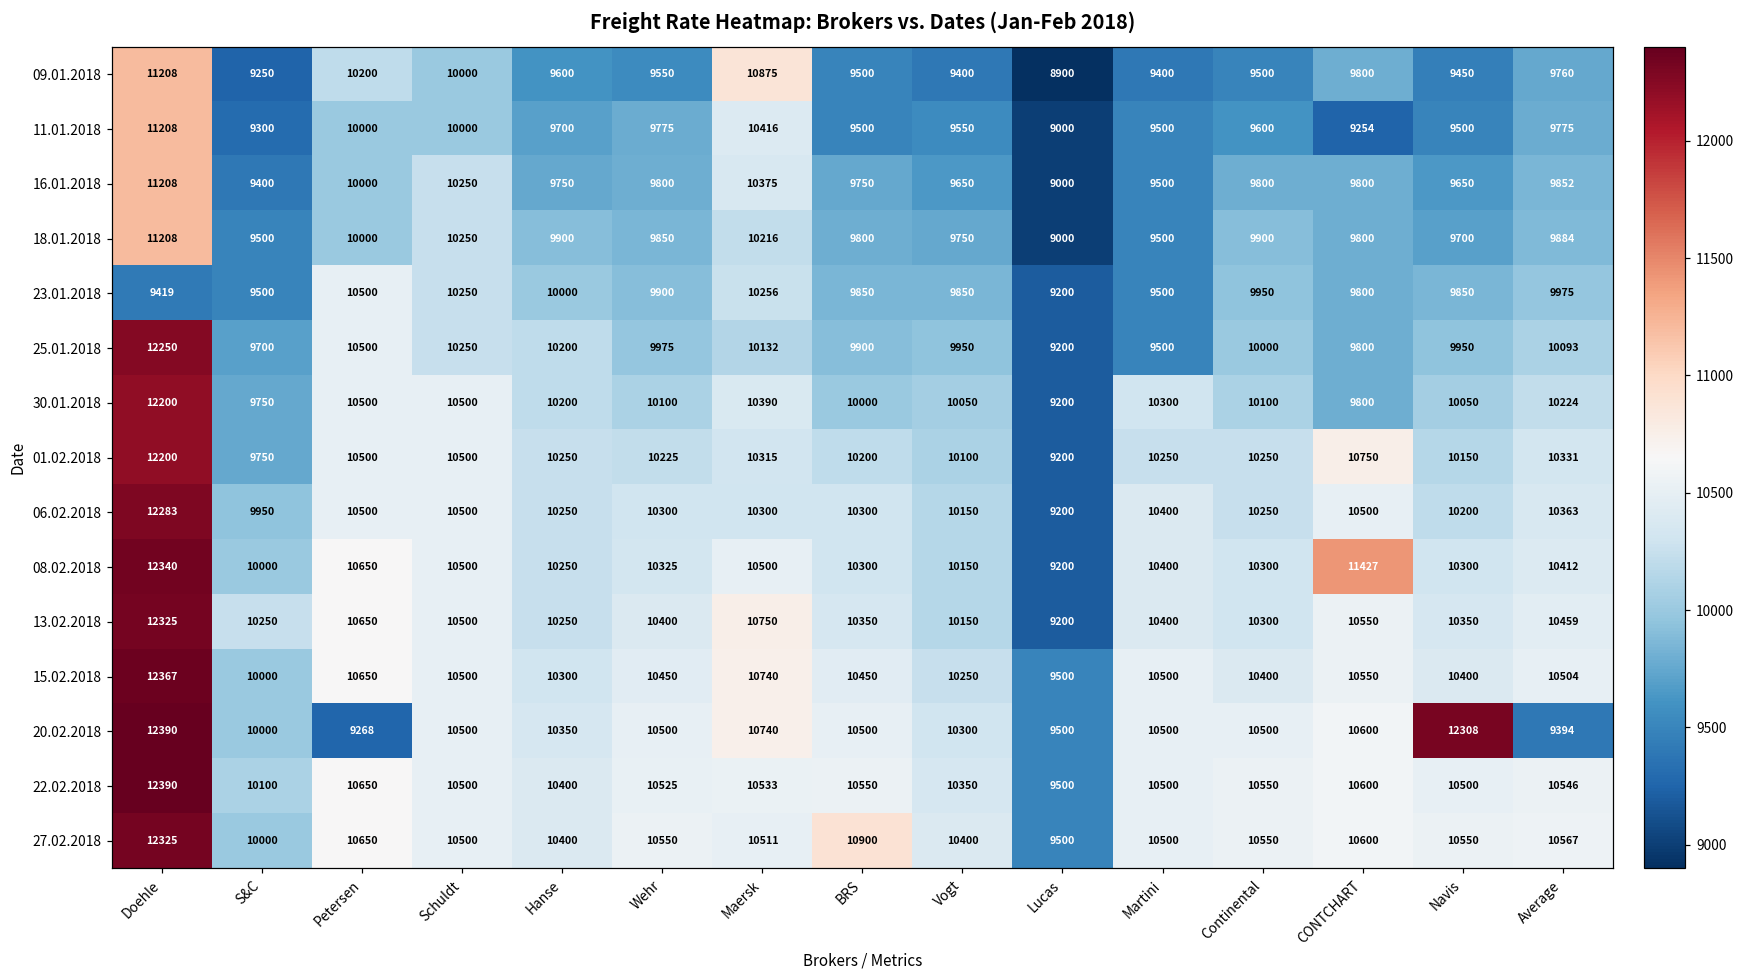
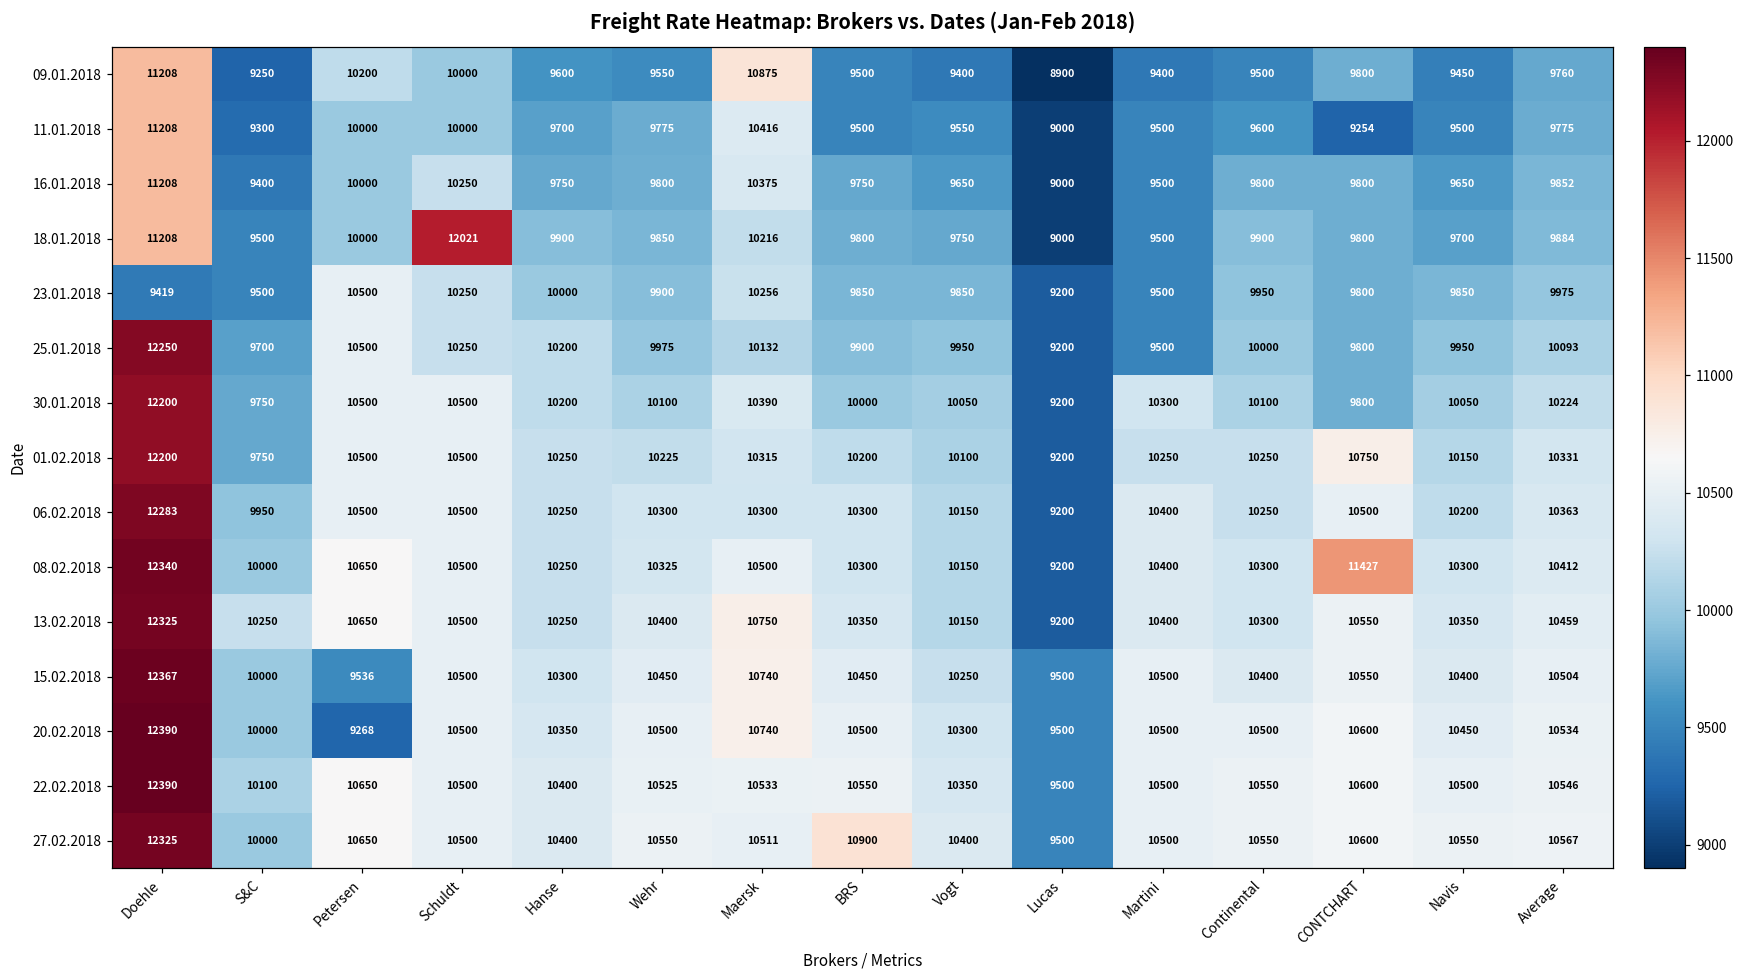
18.01.2018, Schuldt: 10250 -> 12021
15.02.2018, Petersen: 10650 -> 9536
20.02.2018, Navis: 12308 -> 10450
20.02.2018, Average: 9394 -> 10534
